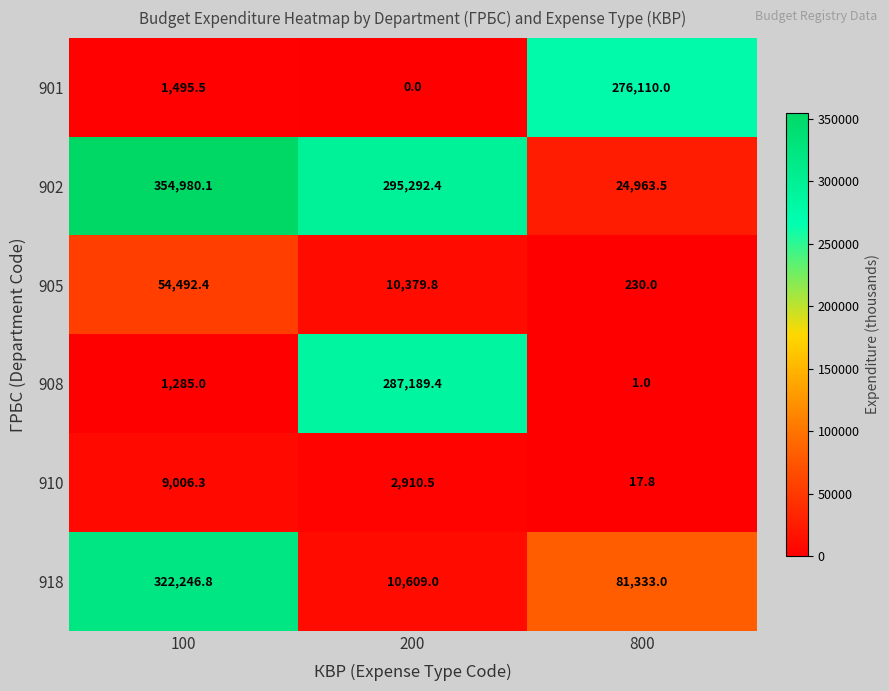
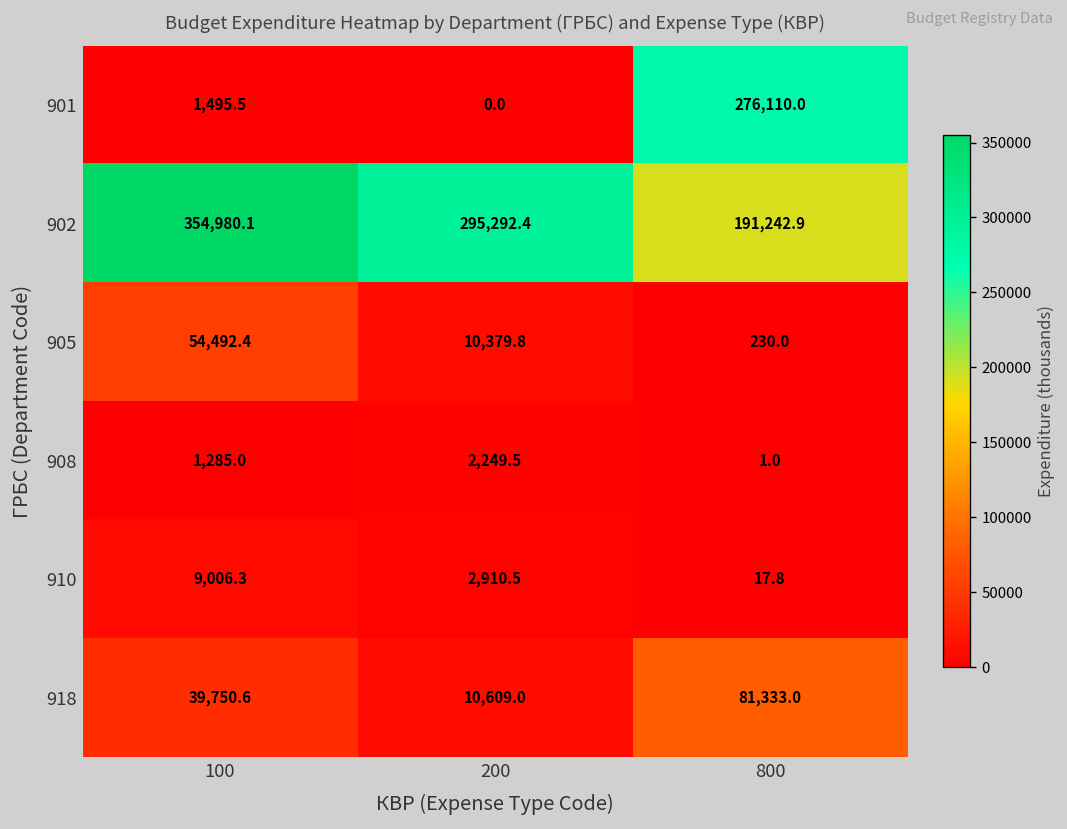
902, 800: 24,963.5 -> 191,242.9
908, 200: 287,189.4 -> 2,249.5
918, 100: 322,246.8 -> 39,750.6
